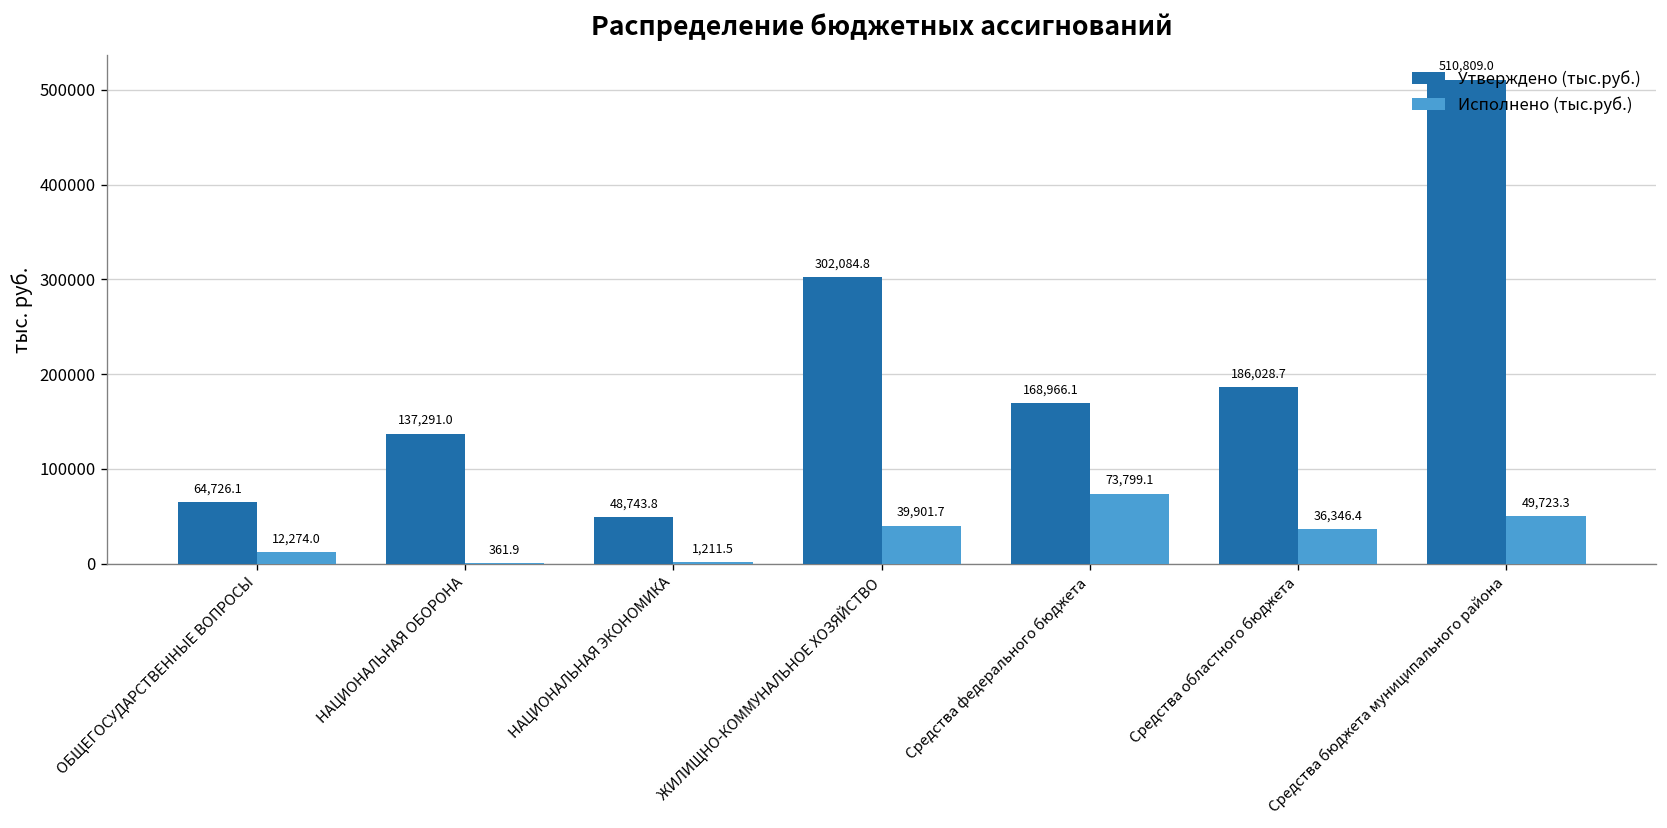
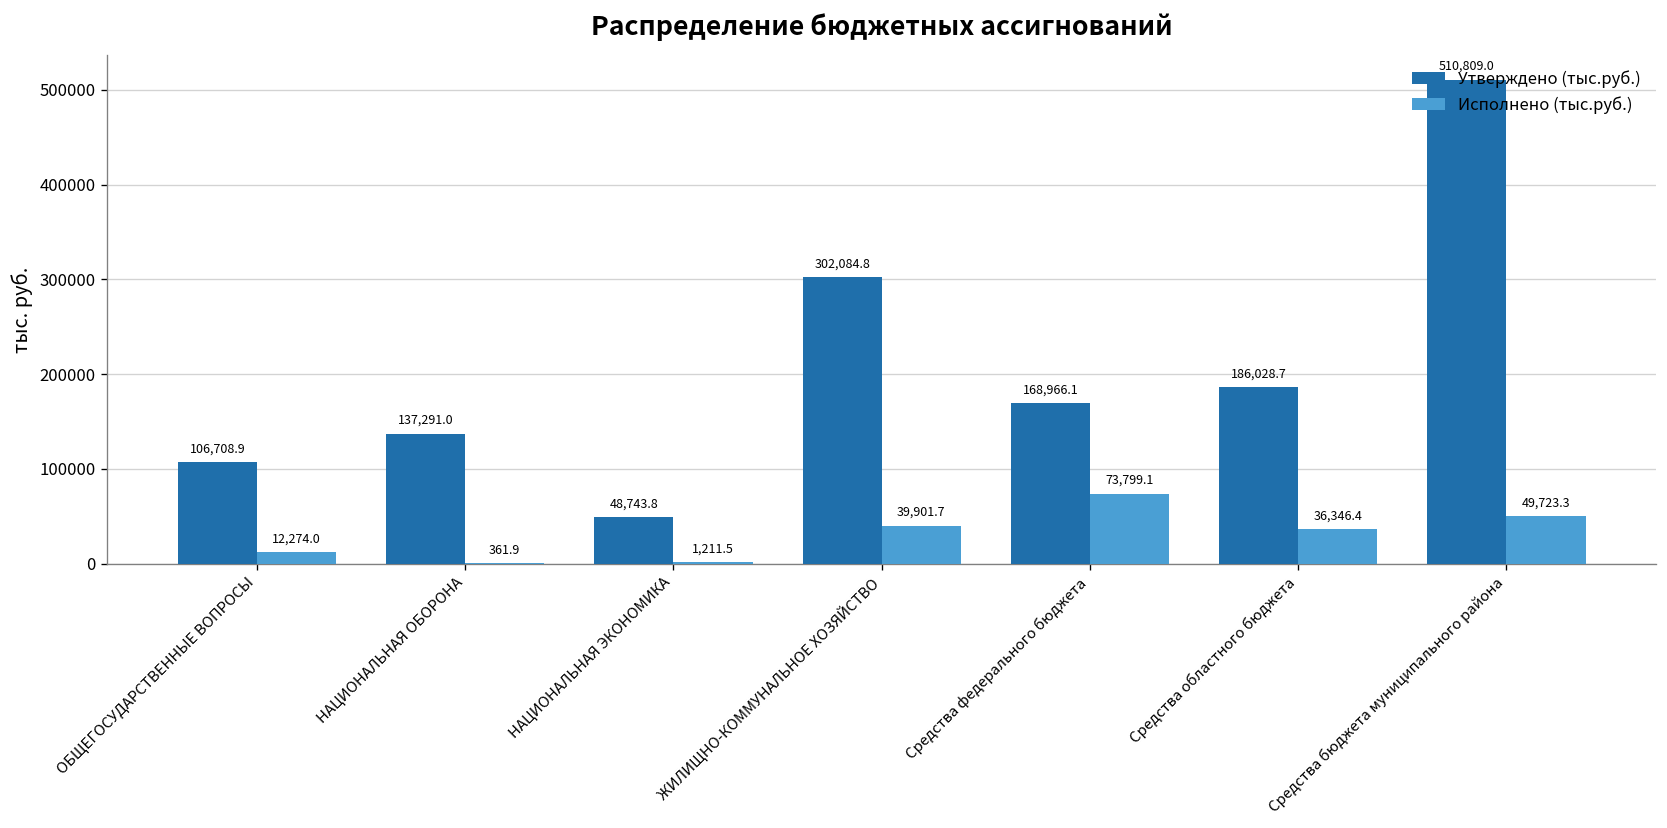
Утверждено (тыс.руб.), ОБЩЕГОСУДАРСТВЕННЫЕ ВОПРОСЫ: 64,726.1 -> 106,708.9
